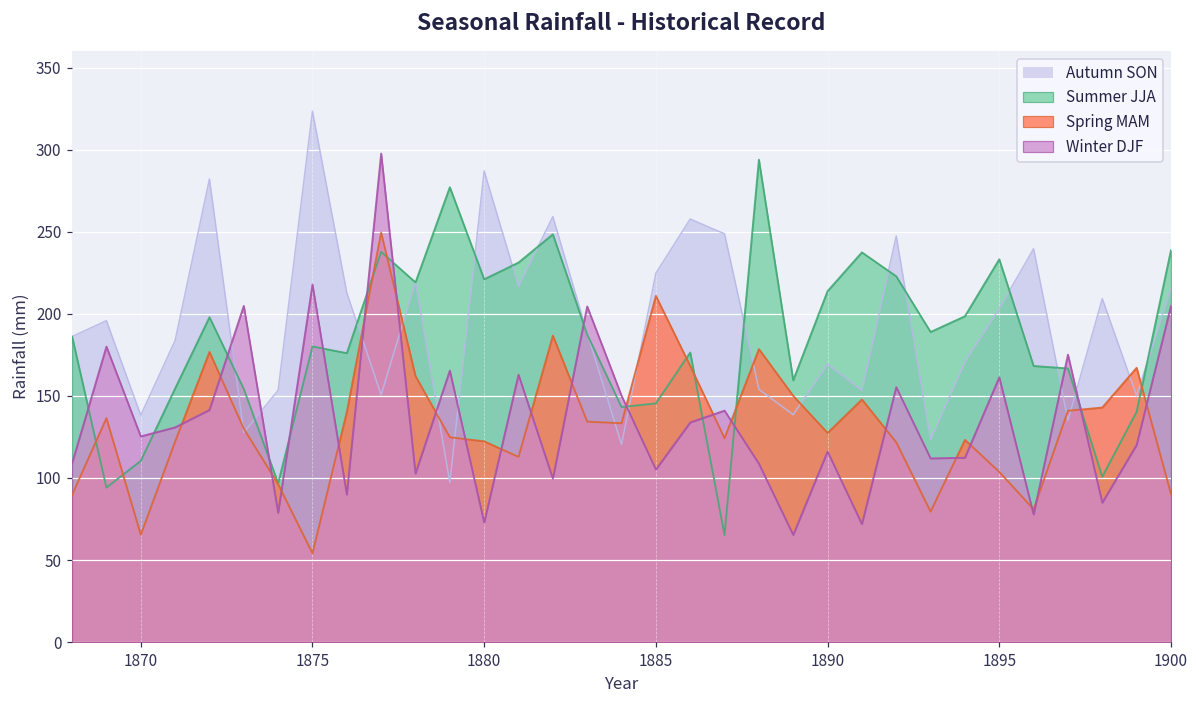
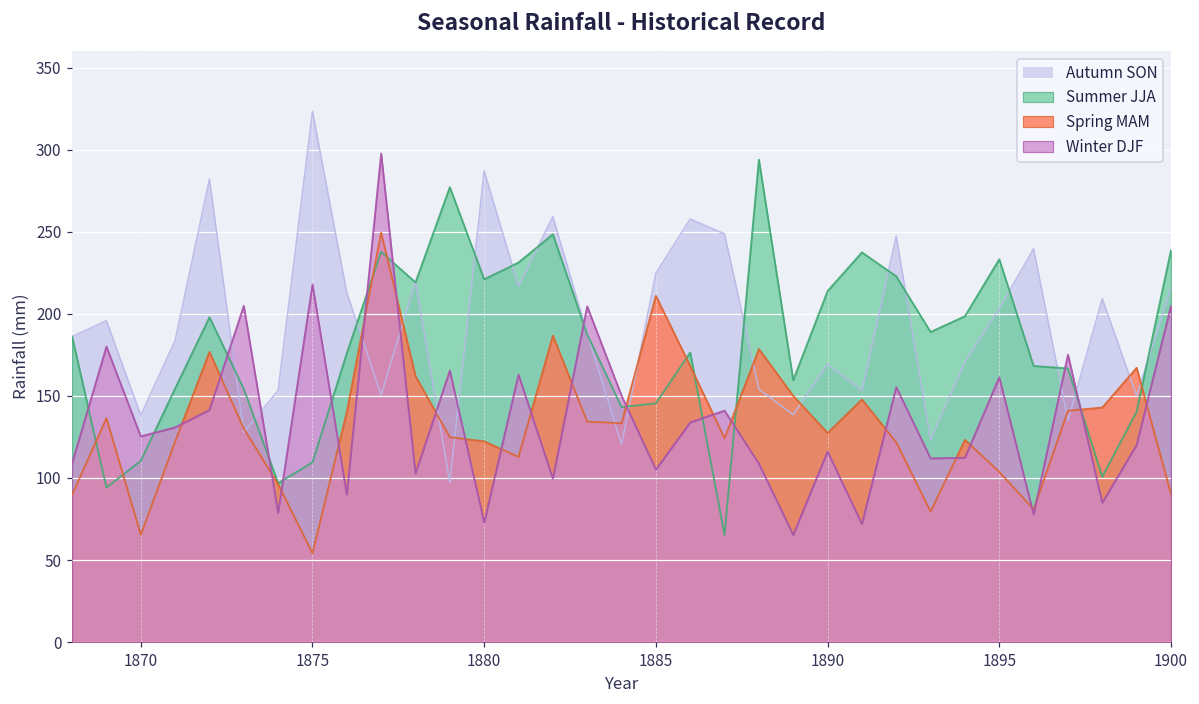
Summer JJA, 1875: 180 -> 110
